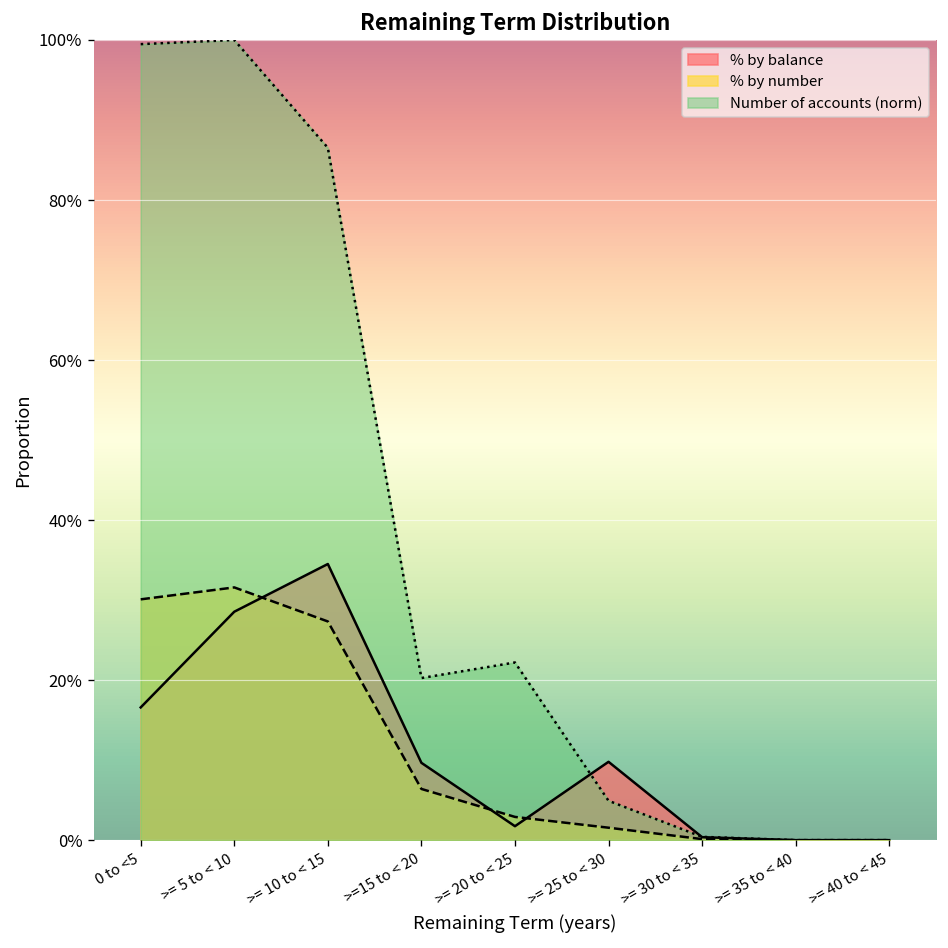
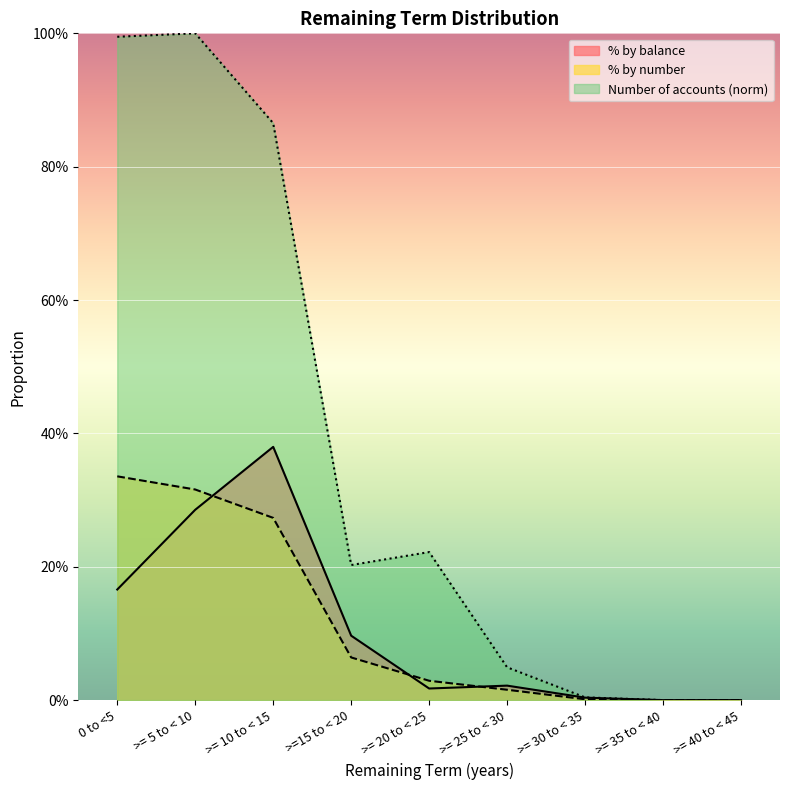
% by number, 0 to <5: 30% -> 34%
% by balance, >= 10 to < 15: 35% -> 38%
% by balance, >= 25 to < 30: 10% -> 2%
